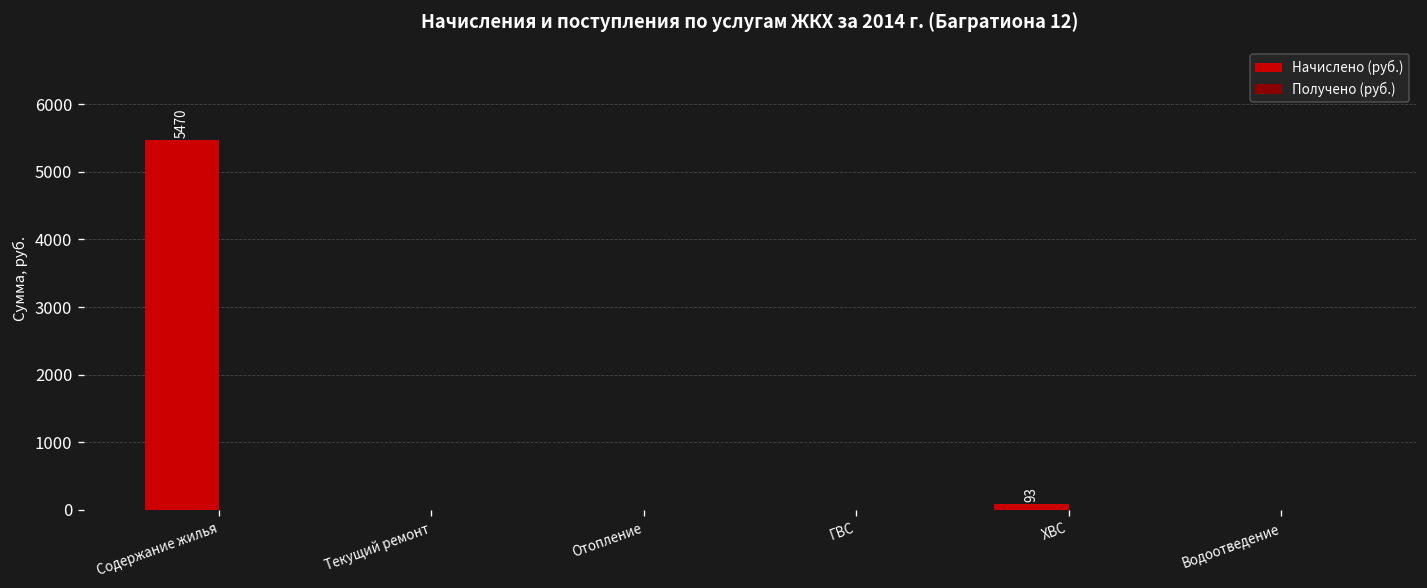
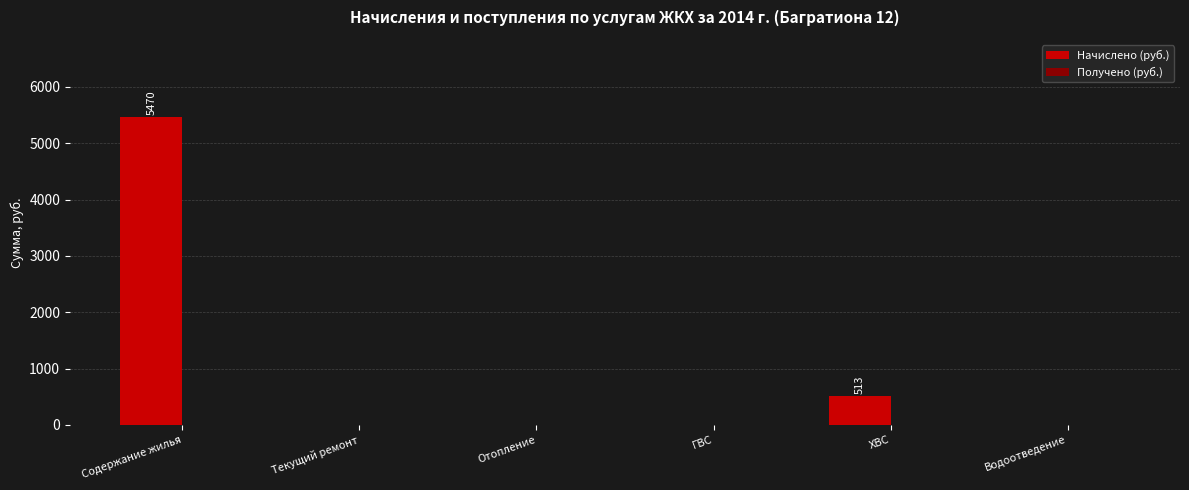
Начислено (руб.), ХВС: 93 -> 513
